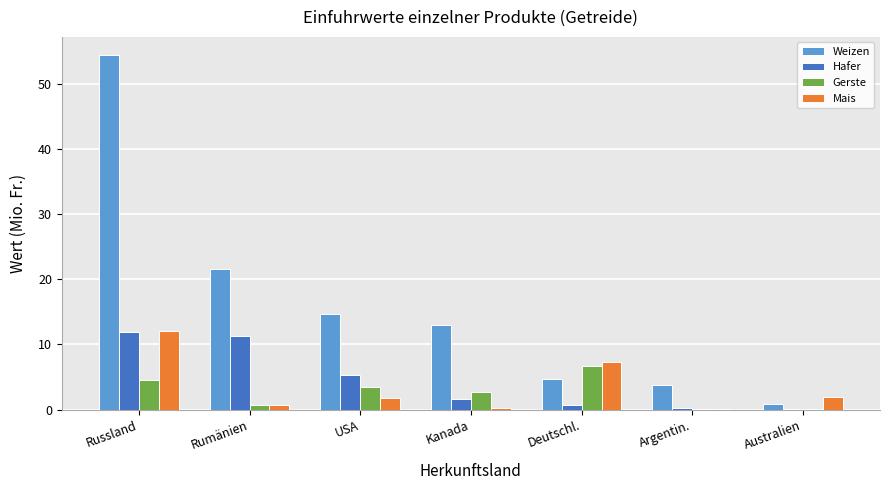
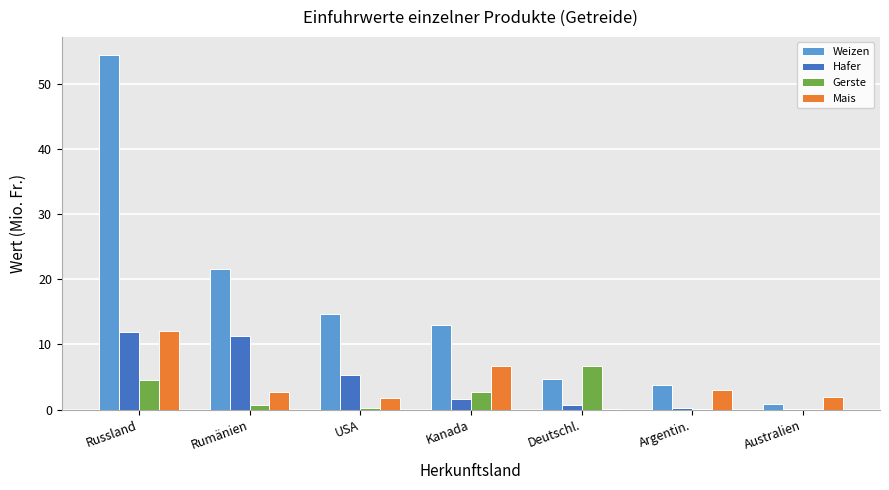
Mais, Rumänien: 1 -> 3
Gerste, USA: 3 -> 0
Mais, Kanada: 0 -> 7
Mais, Deutschl.: 7 -> 0
Mais, Argentin.: 0 -> 3
